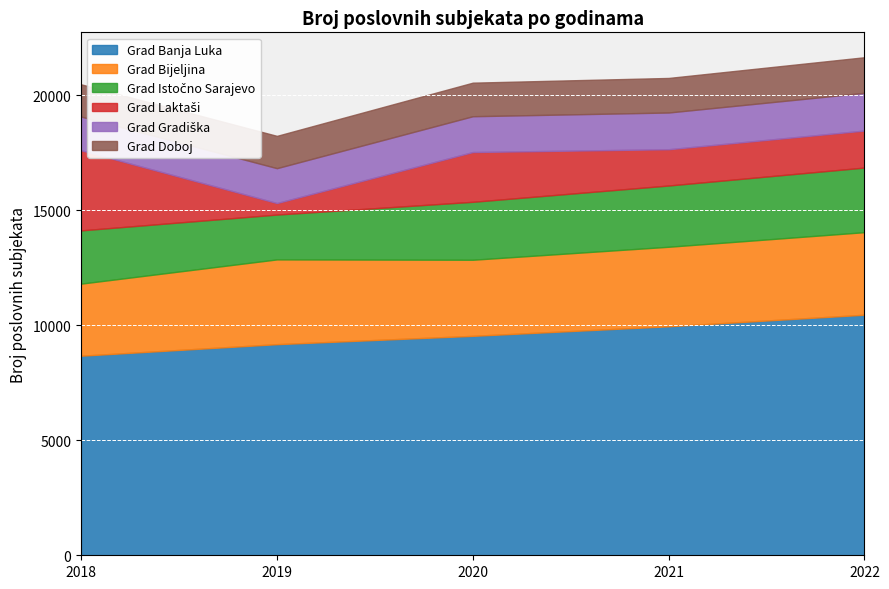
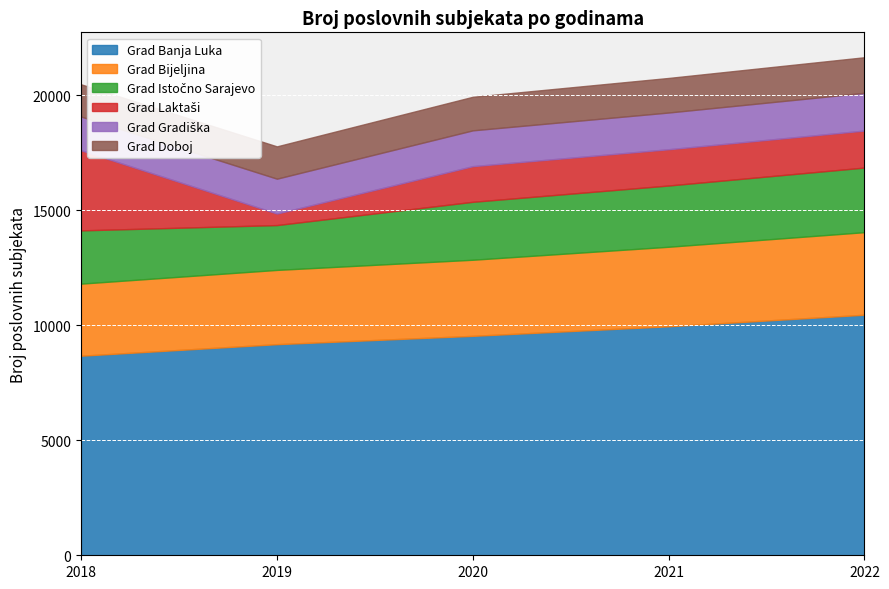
Grad Bijeljina, 2019: 3700 -> 3200
Grad Laktaši, 2020: 2200 -> 1600
